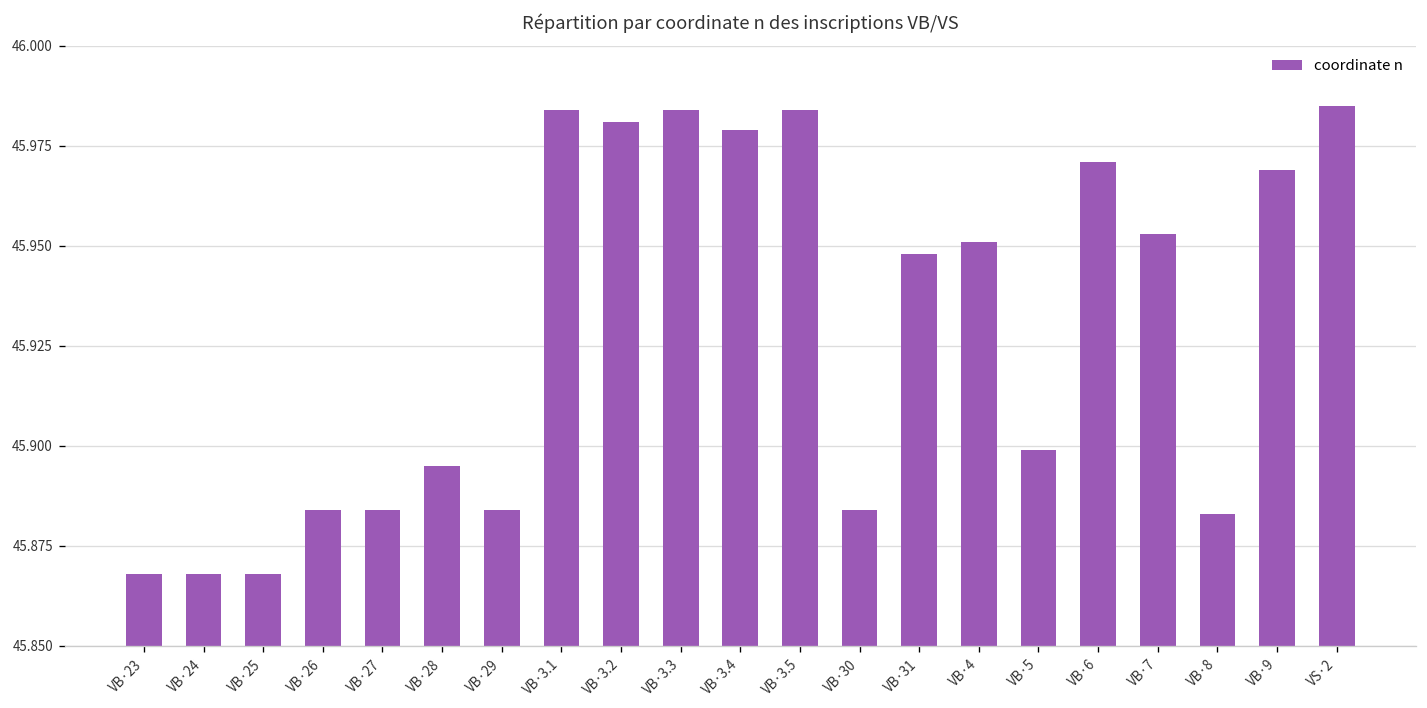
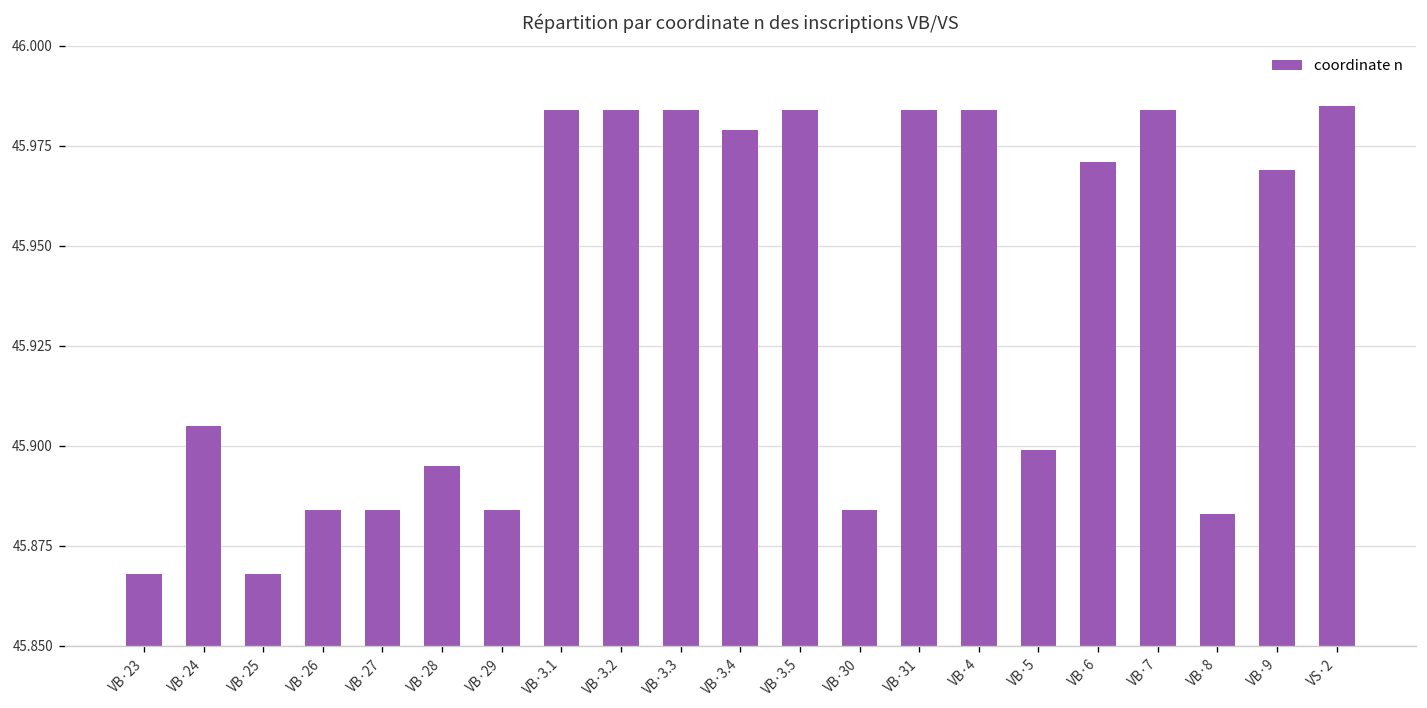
VB·24: 45.868 -> 45.905
VB·3.2: 45.981 -> 45.984
VB·31: 45.948 -> 45.984
VB·4: 45.951 -> 45.984
VB·7: 45.953 -> 45.984
